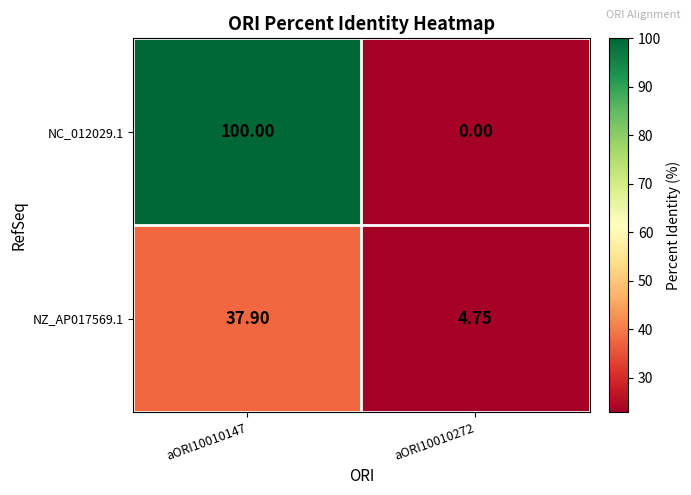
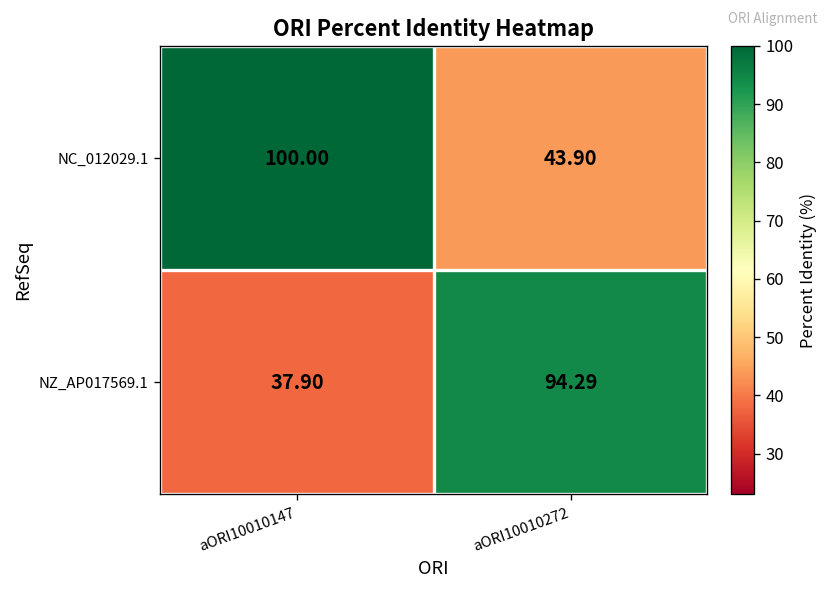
NC_012029.1, aORI10010272: 0.00 -> 43.90
NZ_AP017569.1, aORI10010272: 4.75 -> 94.29
